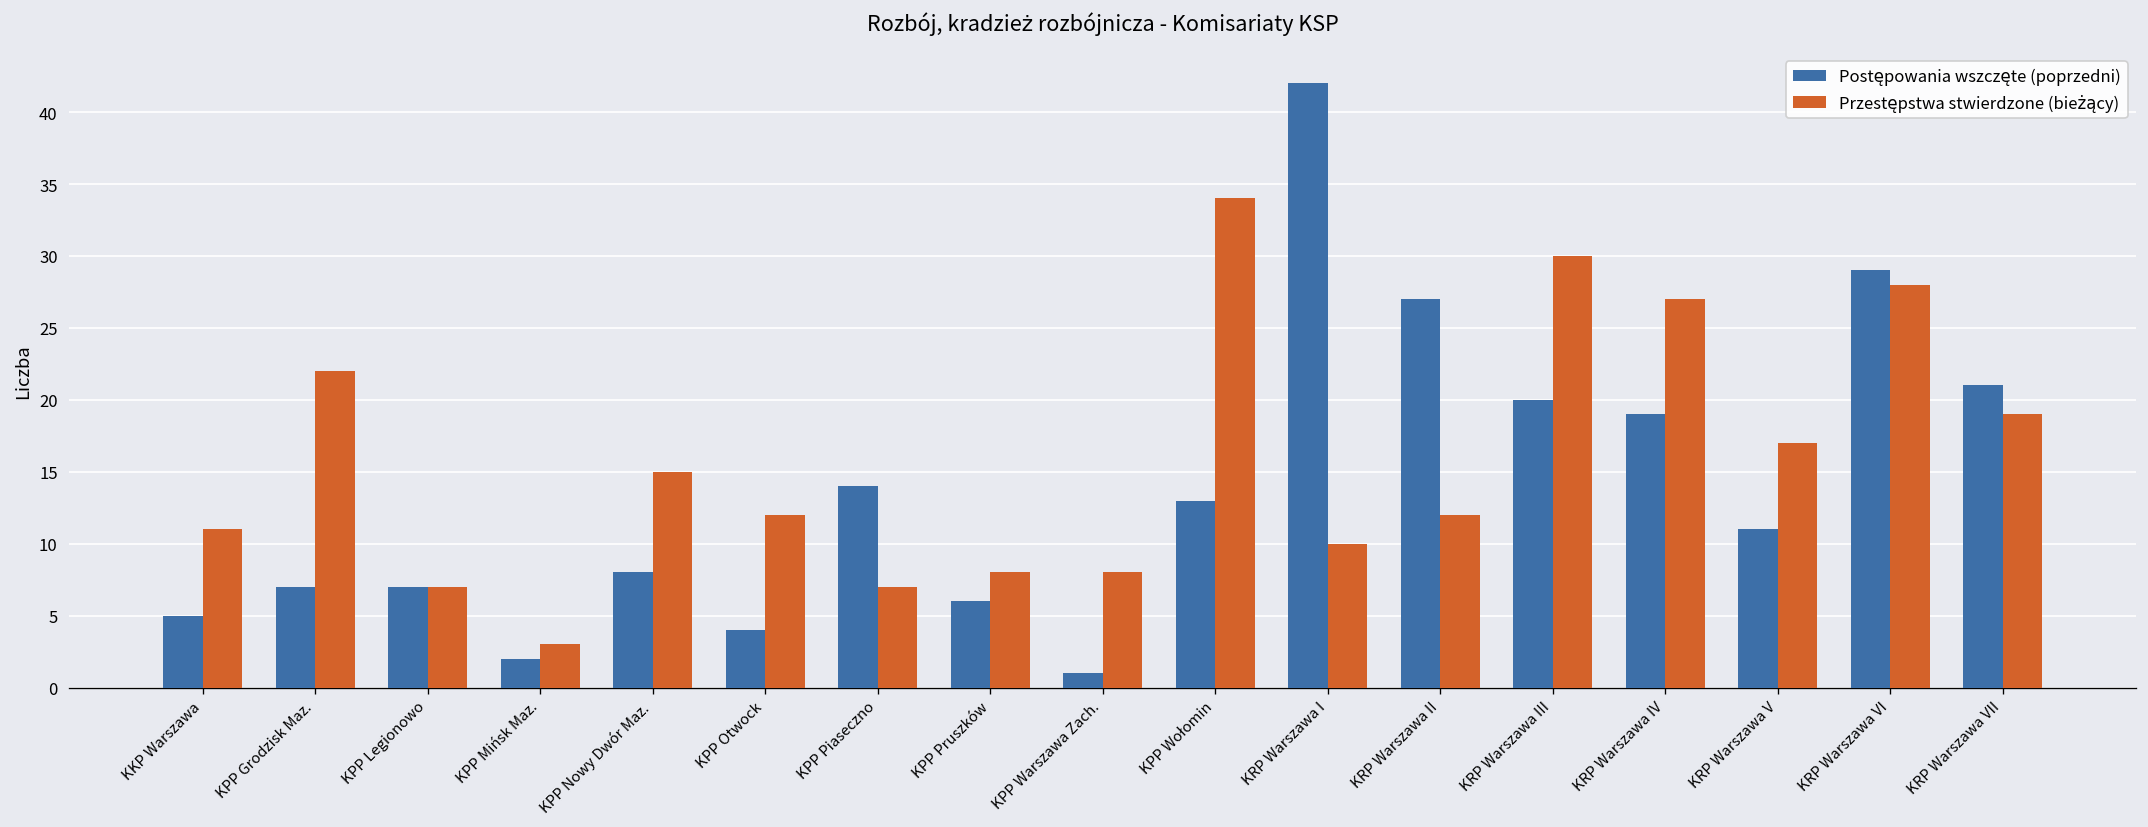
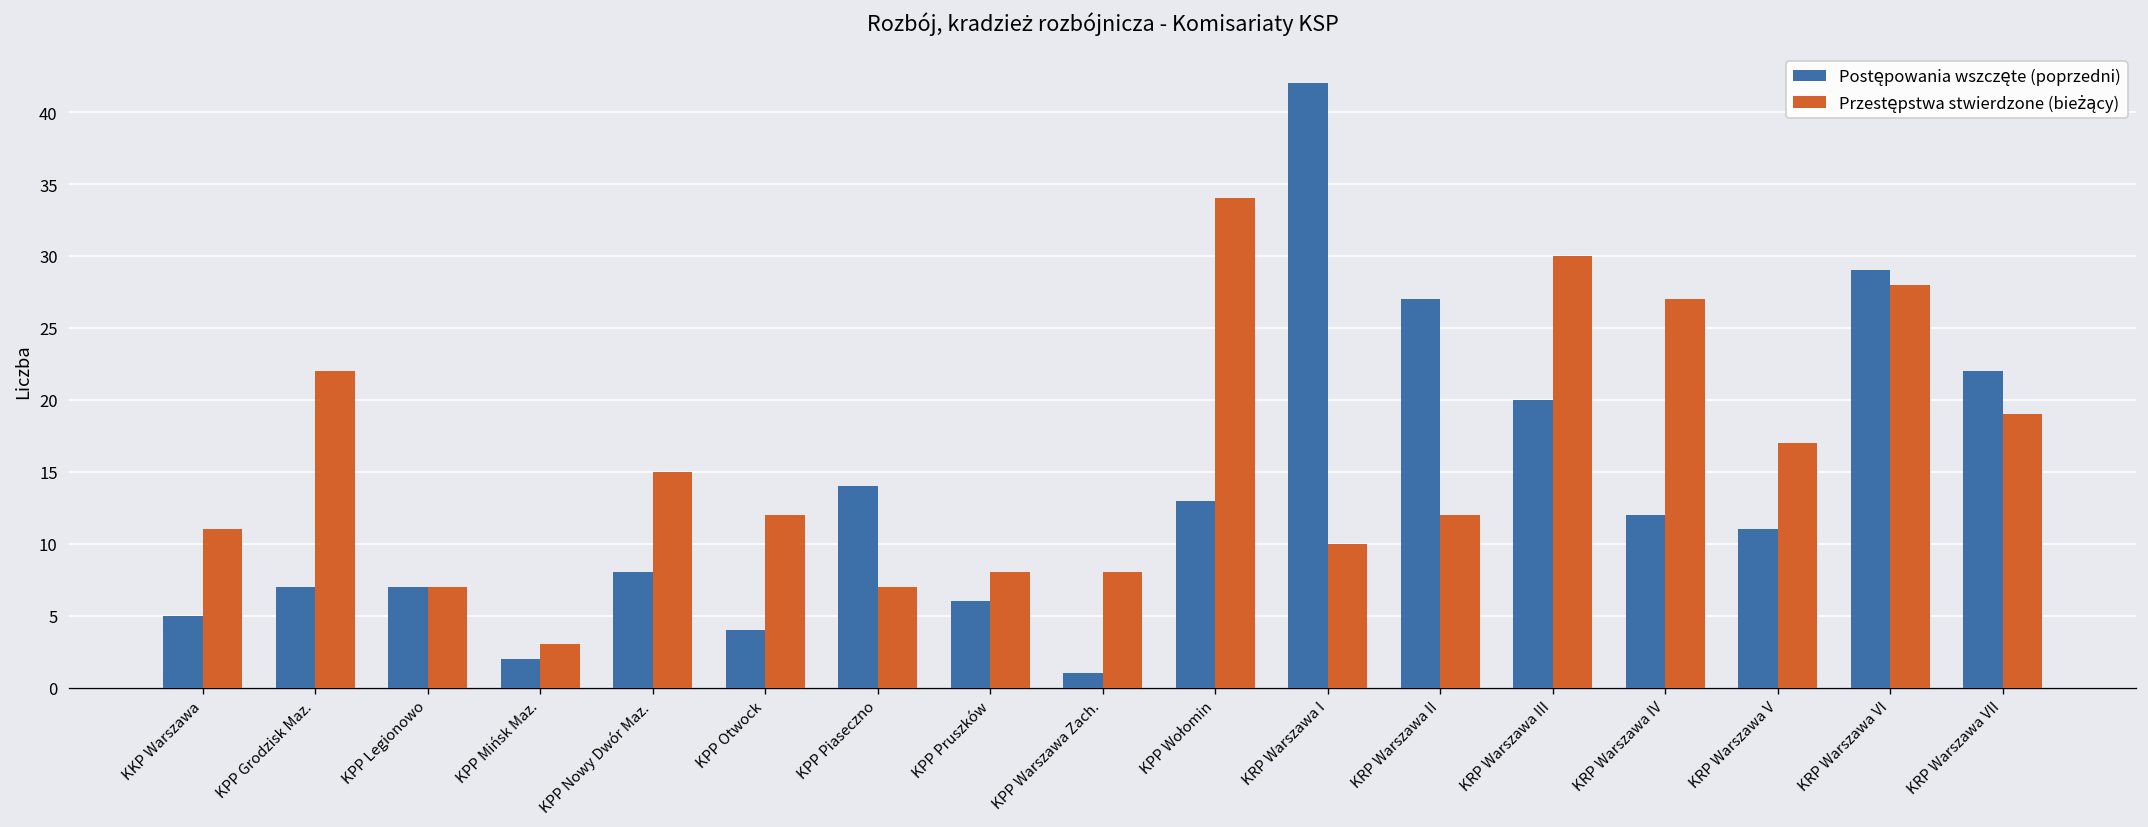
Postępowania wszczęte (poprzedni), KRP Warszawa IV: 19 -> 12
Postępowania wszczęte (poprzedni), KRP Warszawa VII: 21 -> 22
